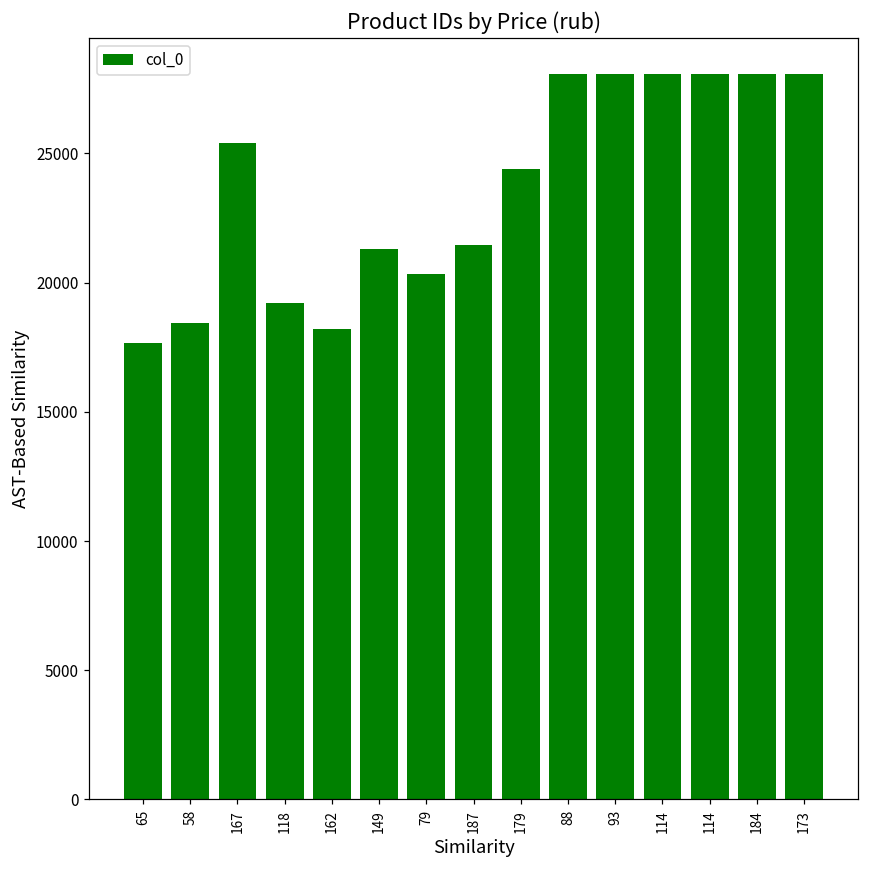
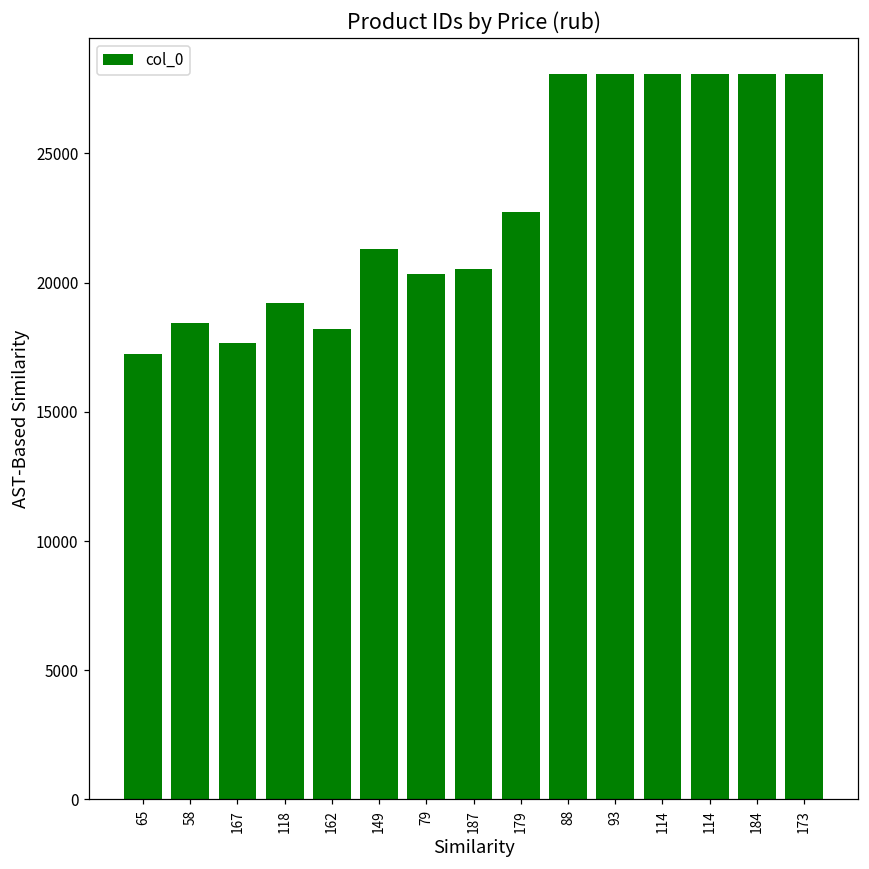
65: 17700 -> 17300
167: 25400 -> 17700
187: 21400 -> 20500
179: 24400 -> 22700
